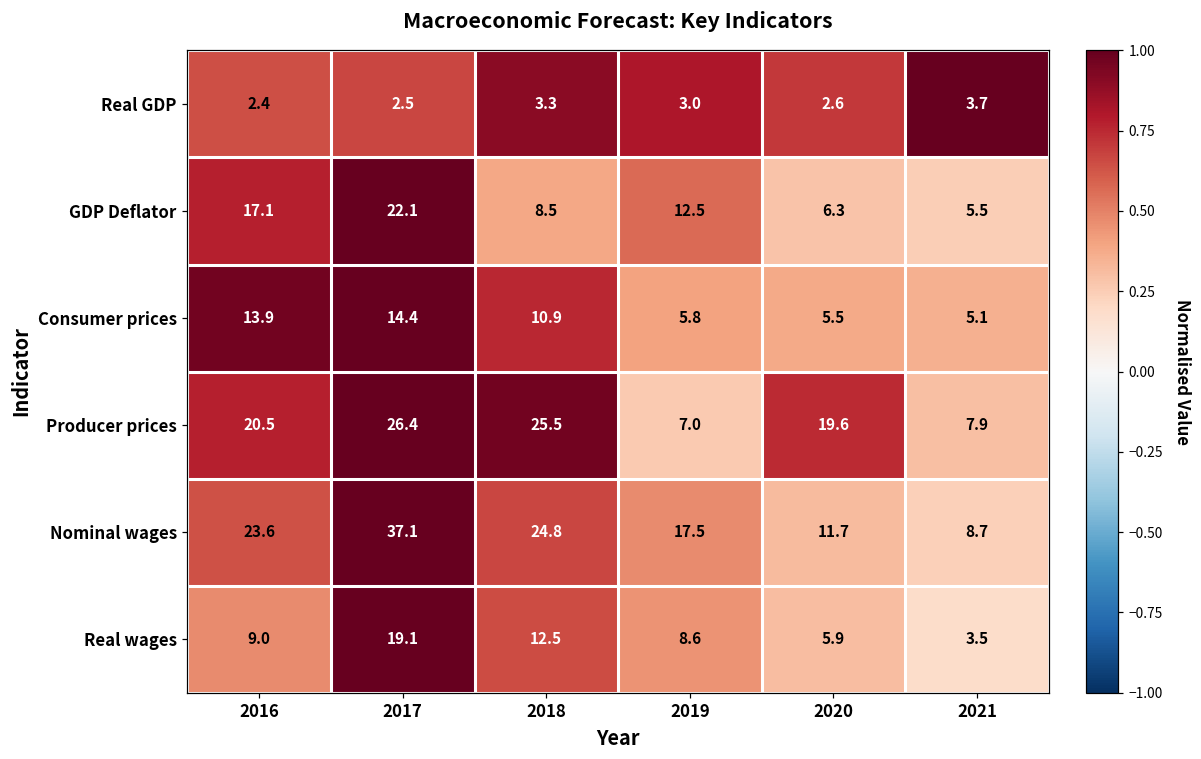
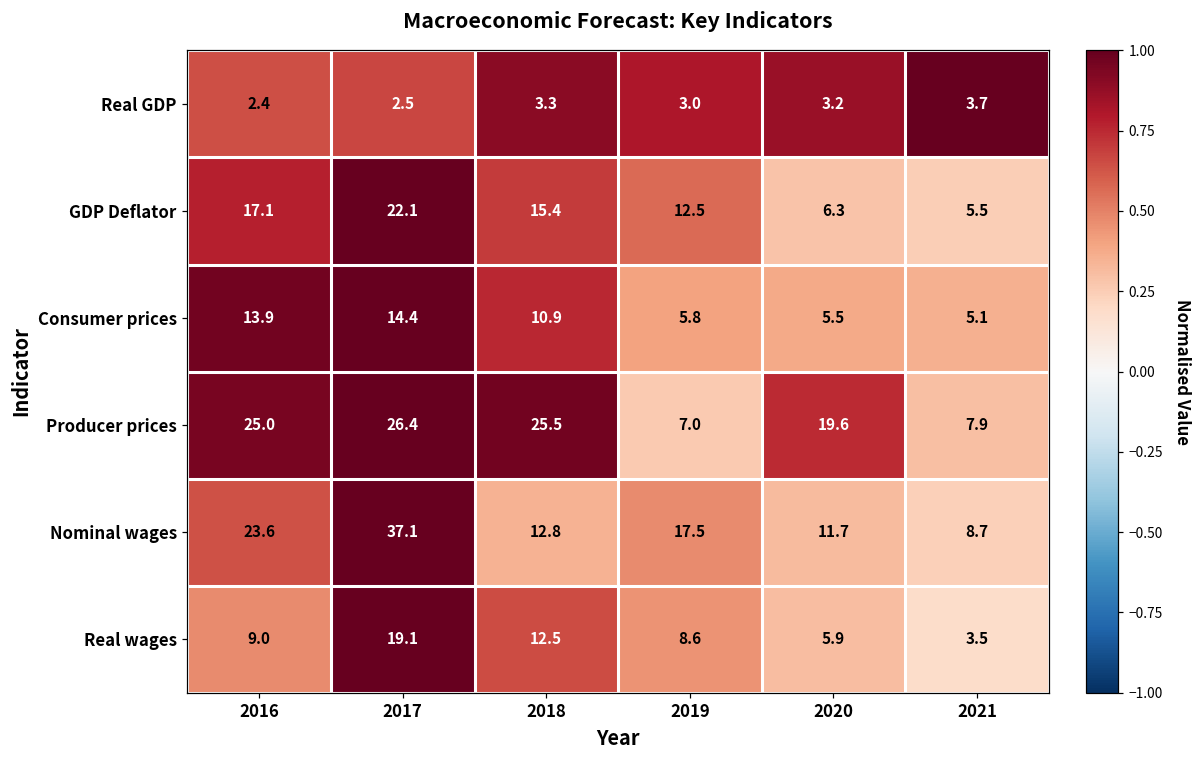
Real GDP, 2020: 2.6 -> 3.2
GDP Deflator, 2018: 8.5 -> 15.4
Producer prices, 2016: 20.5 -> 25.0
Nominal wages, 2018: 24.8 -> 12.8
